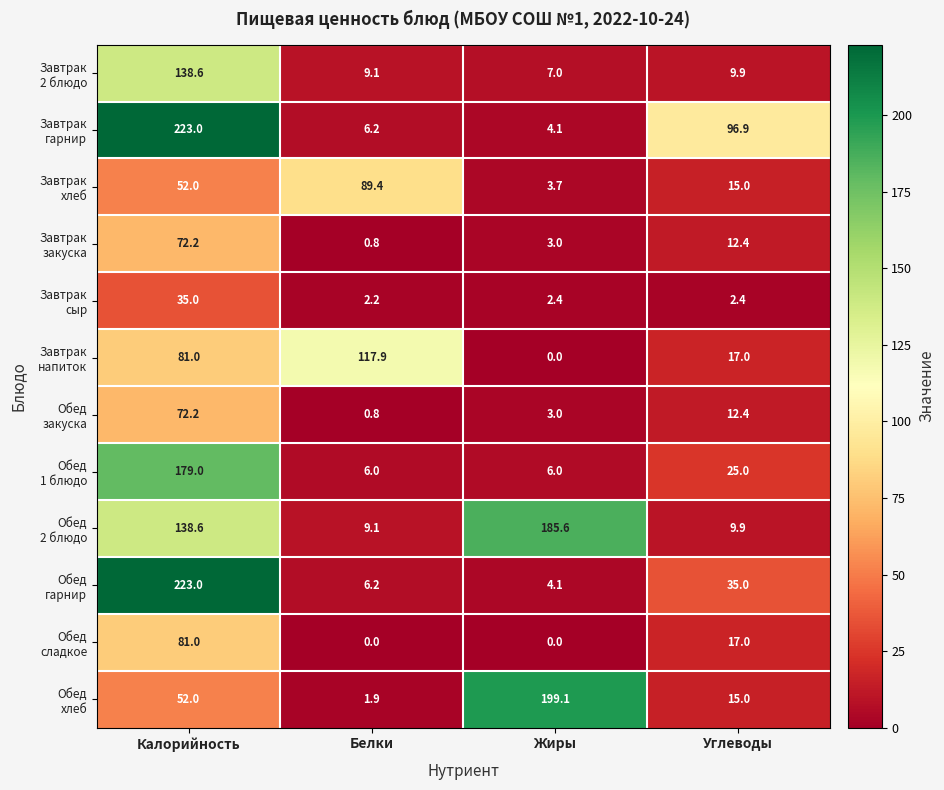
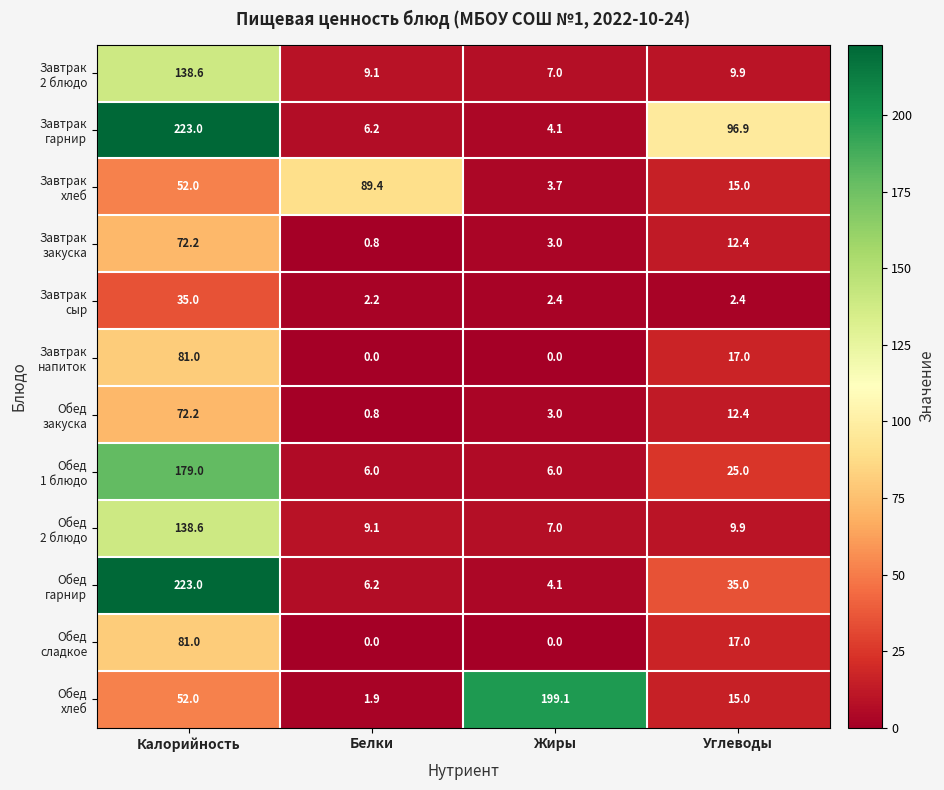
Завтрак напиток, Белки: 117.9 -> 0.0
Обед 2 блюдо, Жиры: 185.6 -> 7.0
